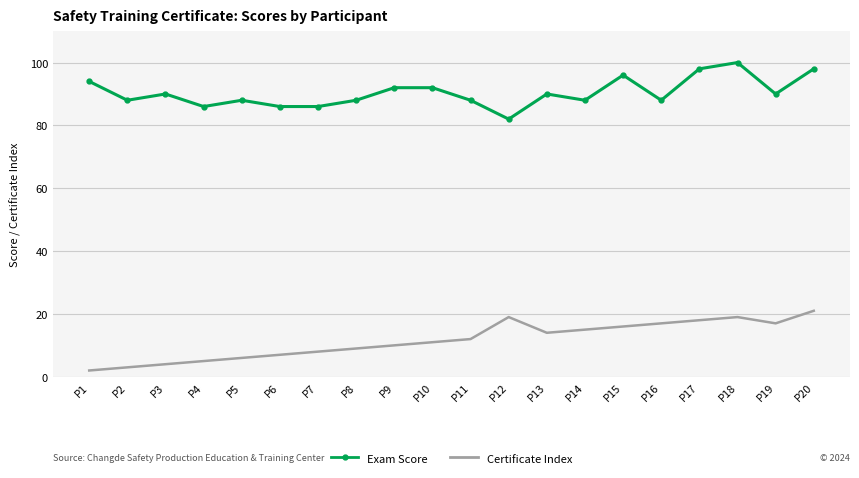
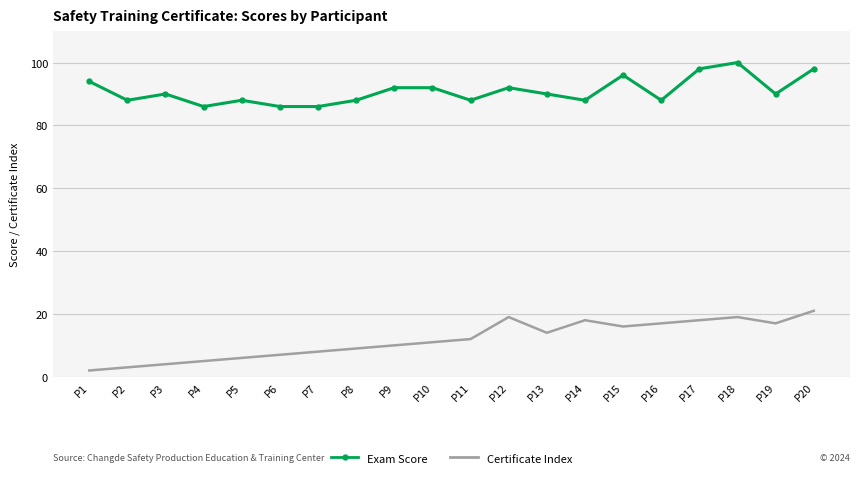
Exam Score, P12: 82 -> 92
Certificate Index, P14: 15 -> 18
